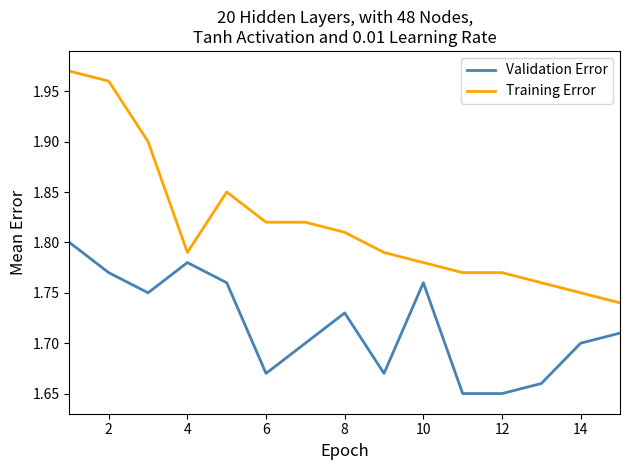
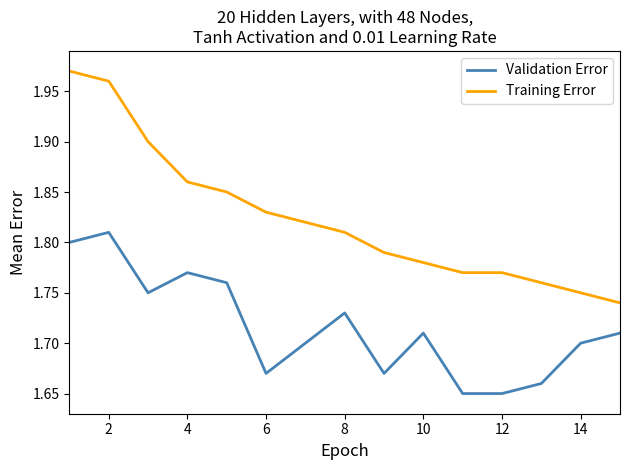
Validation Error, 2: 1.77 -> 1.81
Validation Error, 4: 1.78 -> 1.77
Training Error, 4: 1.79 -> 1.86
Training Error, 6: 1.82 -> 1.83
Validation Error, 10: 1.76 -> 1.71
